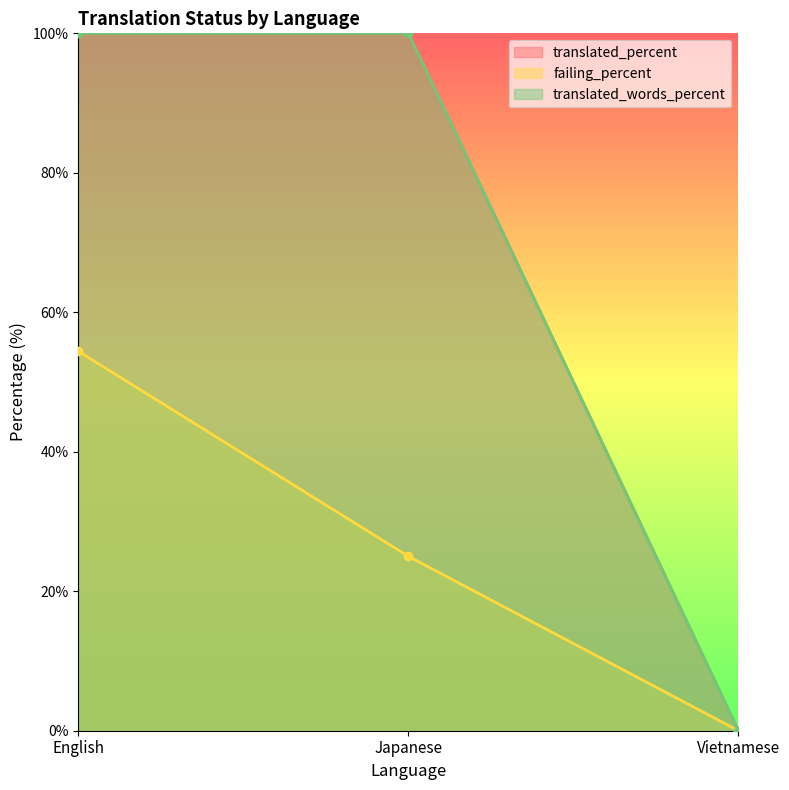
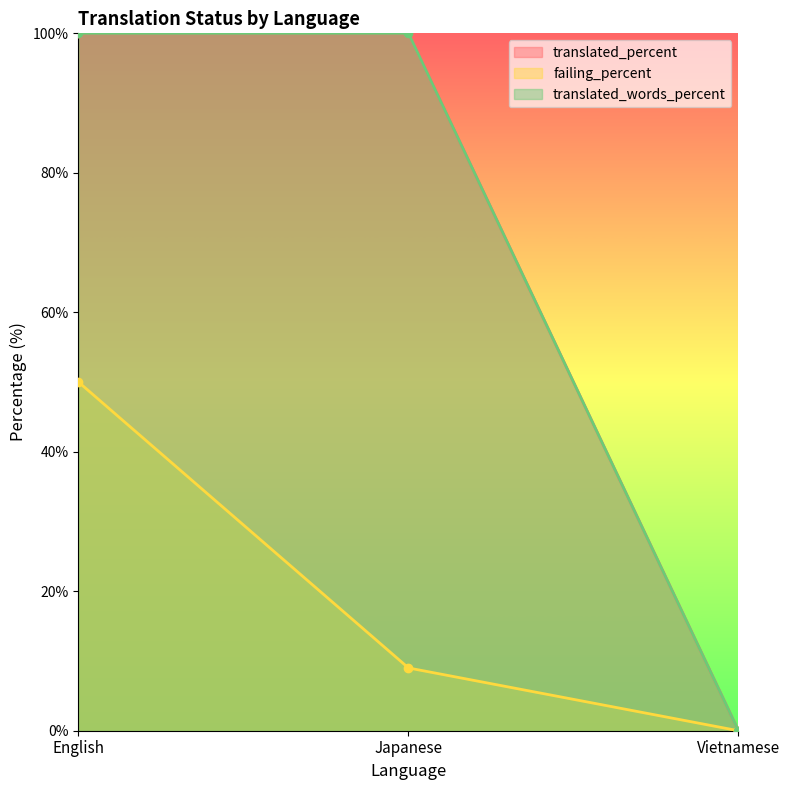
failing_percent, English: 54% -> 50%
failing_percent, Japanese: 25% -> 9%
